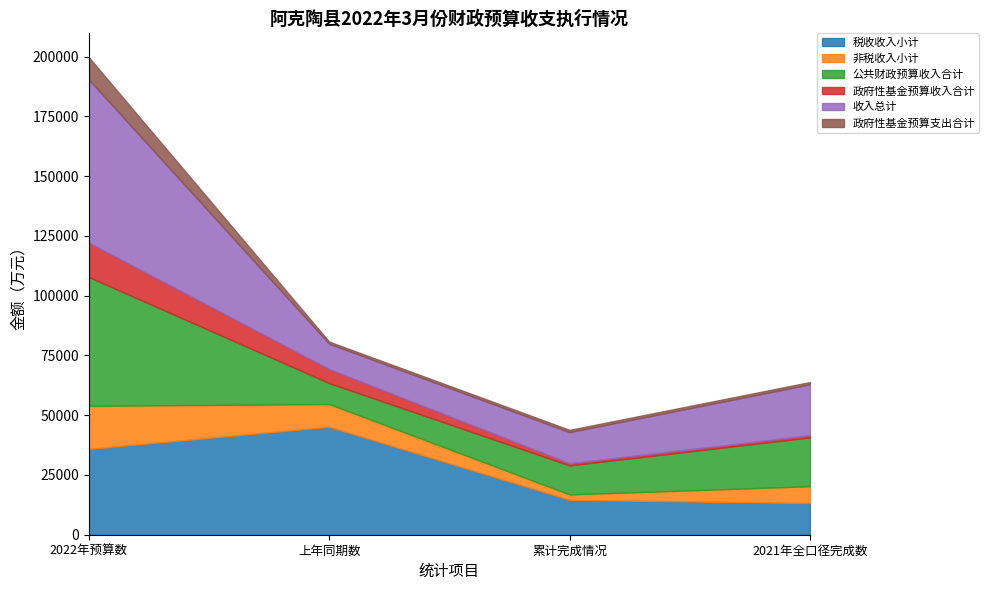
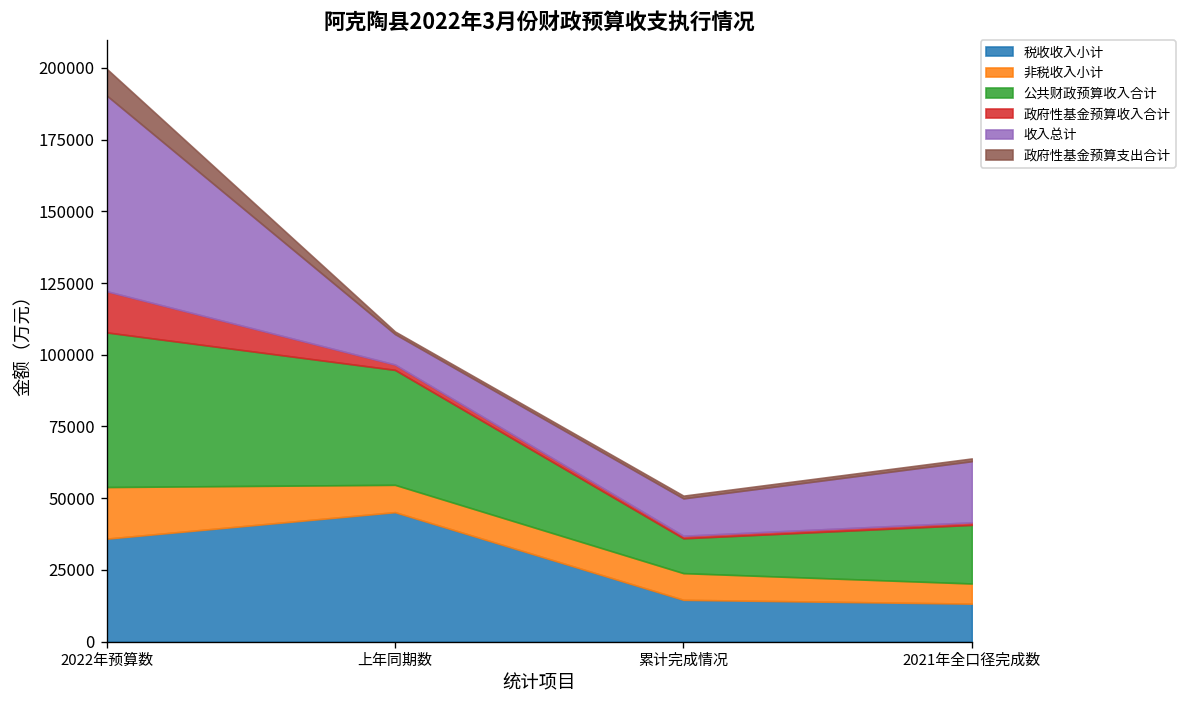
公共财政预算收入合计, 上年同期数: 9000 -> 40000
政府性基金预算收入合计, 上年同期数: 6000 -> 2000
非税收入小计, 累计完成情况: 2000 -> 9000
